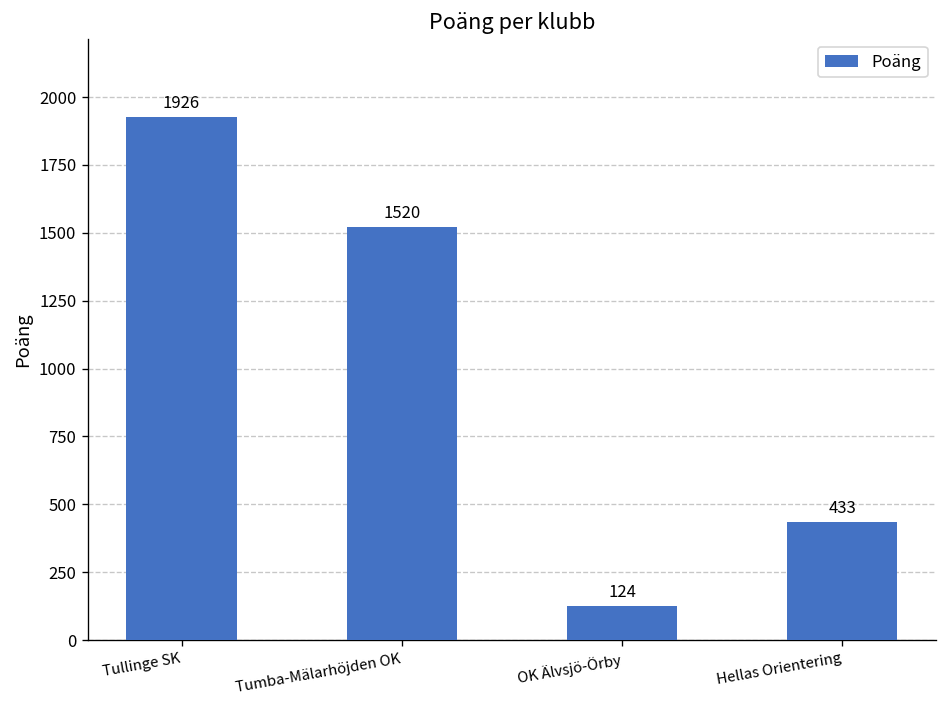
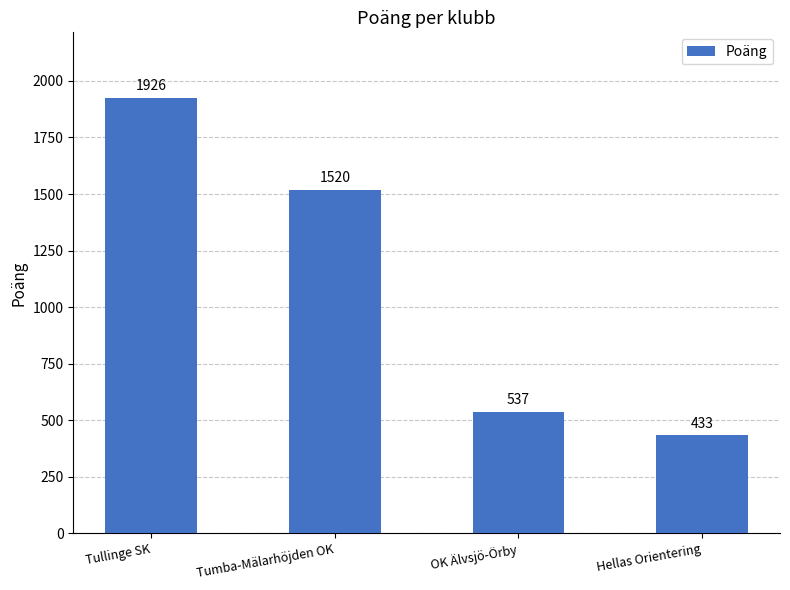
OK Älvsjö-Örby: 124 -> 537
